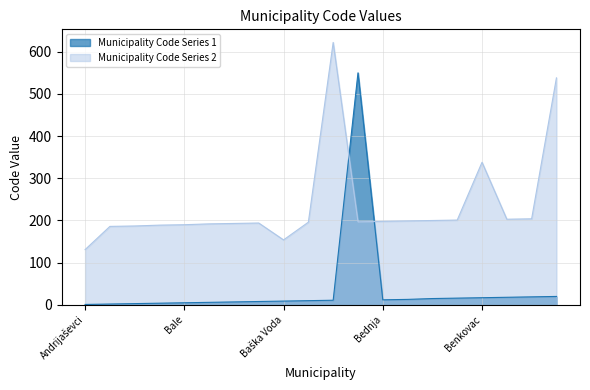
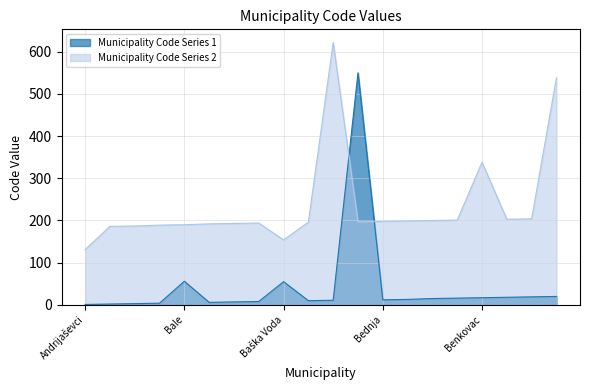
Municipality Code Series 1, Bale: 10 -> 60
Municipality Code Series 1, Baška Voda: 10 -> 60
